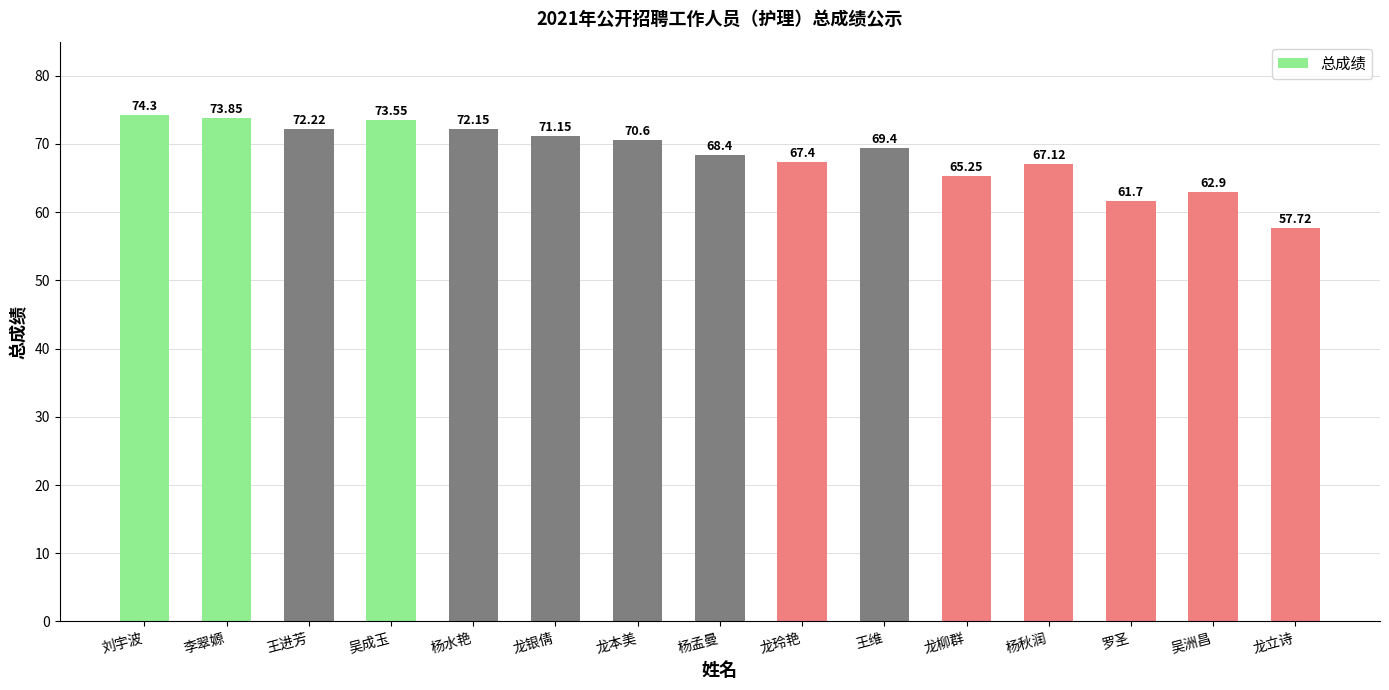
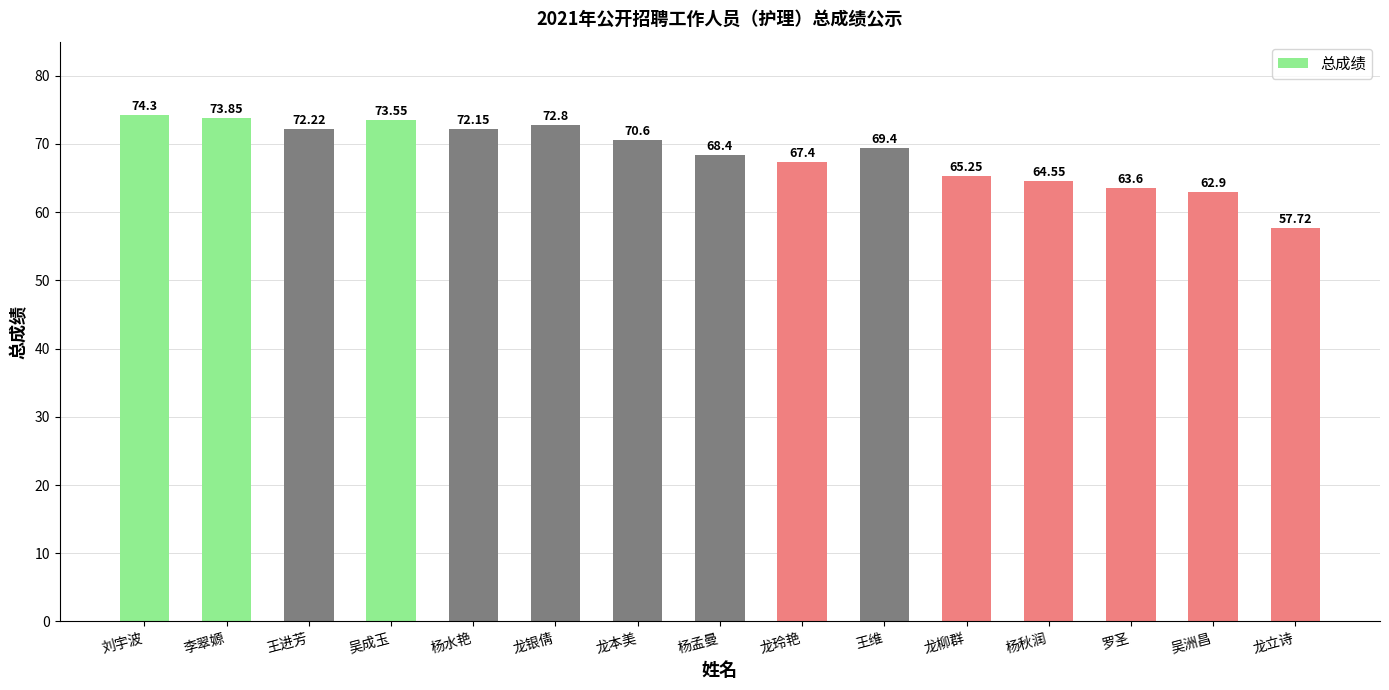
龙银倩: 71.15 -> 72.8
杨秋润: 67.12 -> 64.55
罗圣: 61.7 -> 63.6
